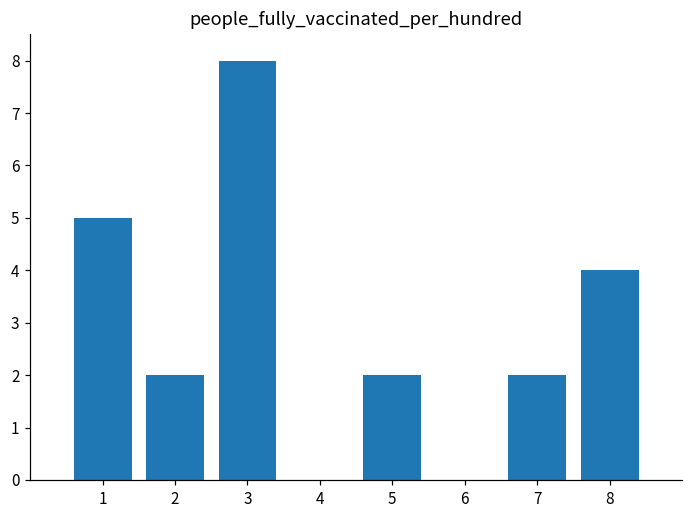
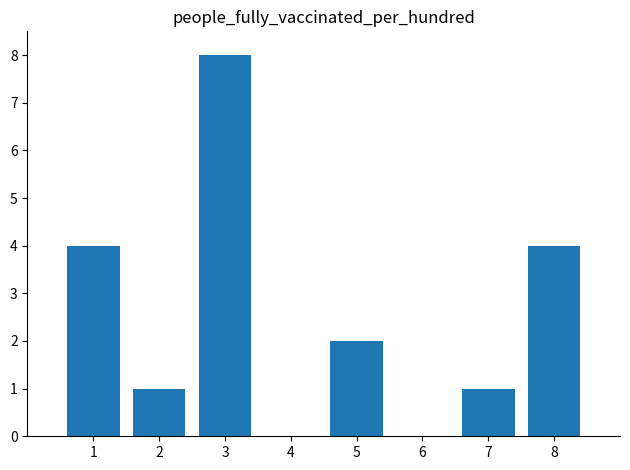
1: 5 -> 4
2: 2 -> 1
7: 2 -> 1
